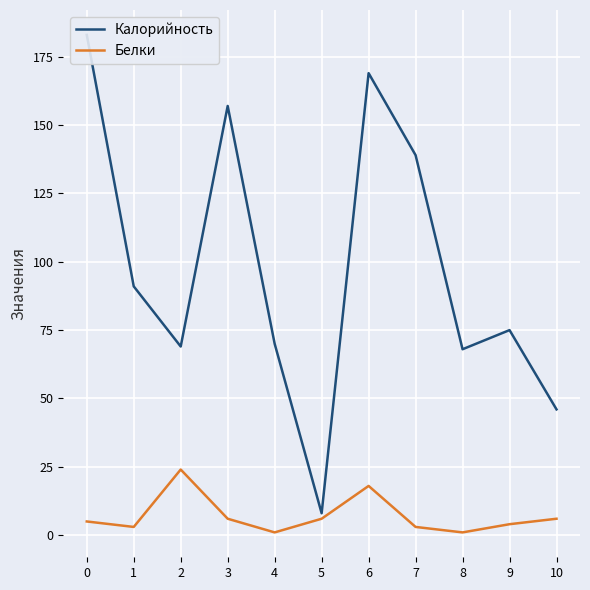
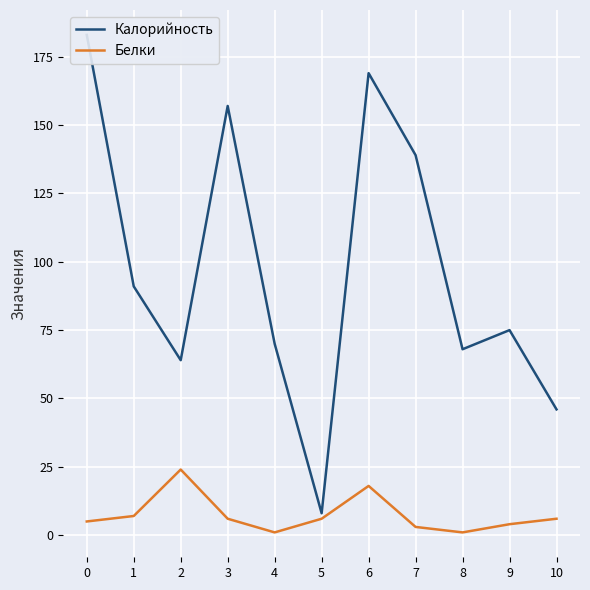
Белки, 1: 3 -> 7
Калорийность, 2: 69 -> 64
